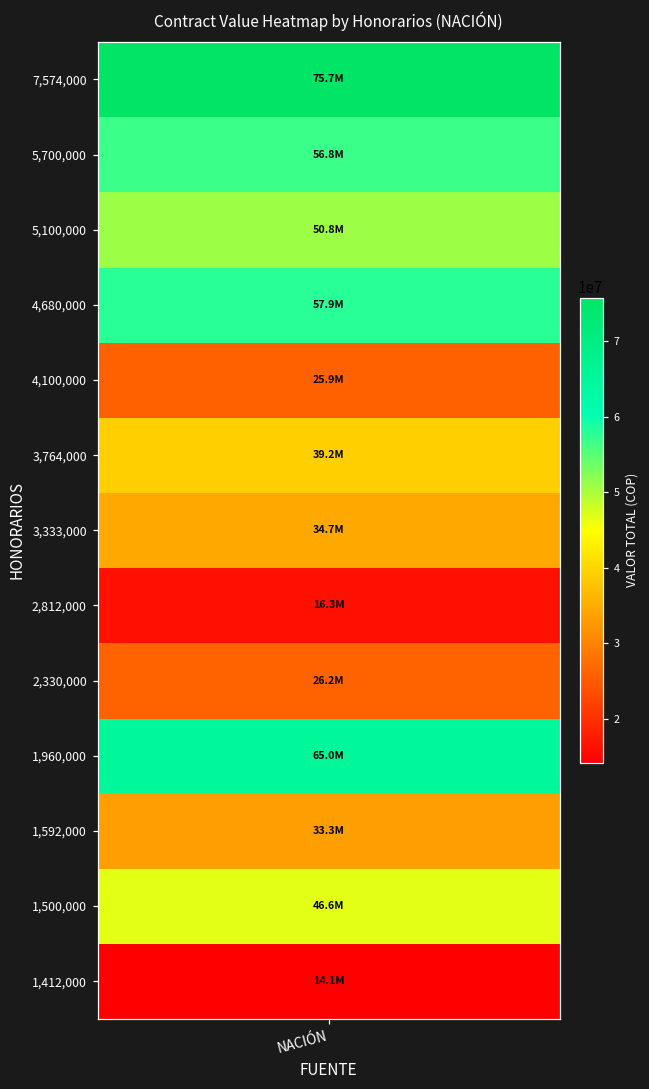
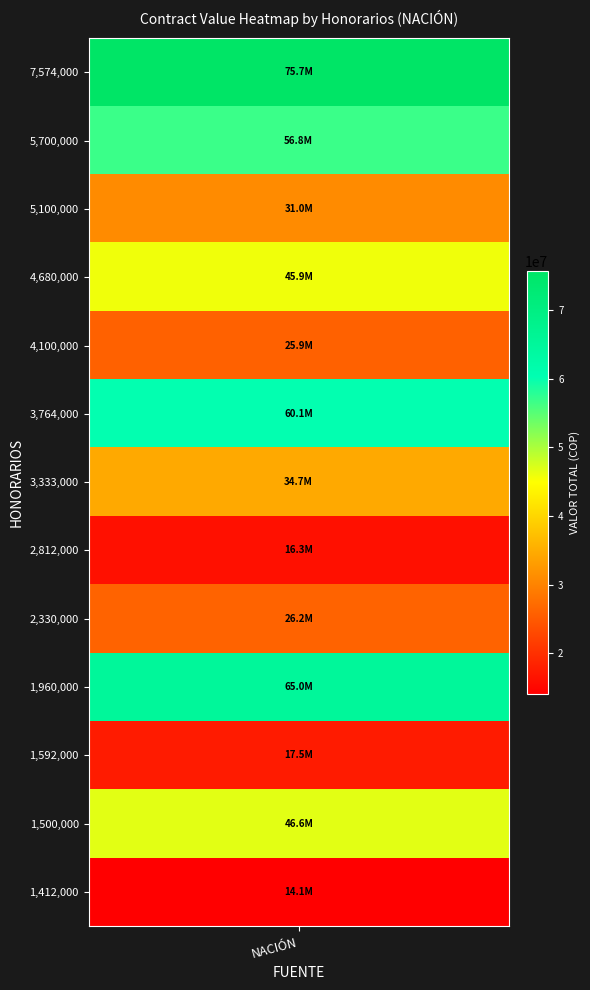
5,100,000, NACIÓN: 50.8M -> 31.0M
4,680,000, NACIÓN: 57.9M -> 45.9M
3,764,000, NACIÓN: 39.2M -> 60.1M
1,592,000, NACIÓN: 33.3M -> 17.5M
